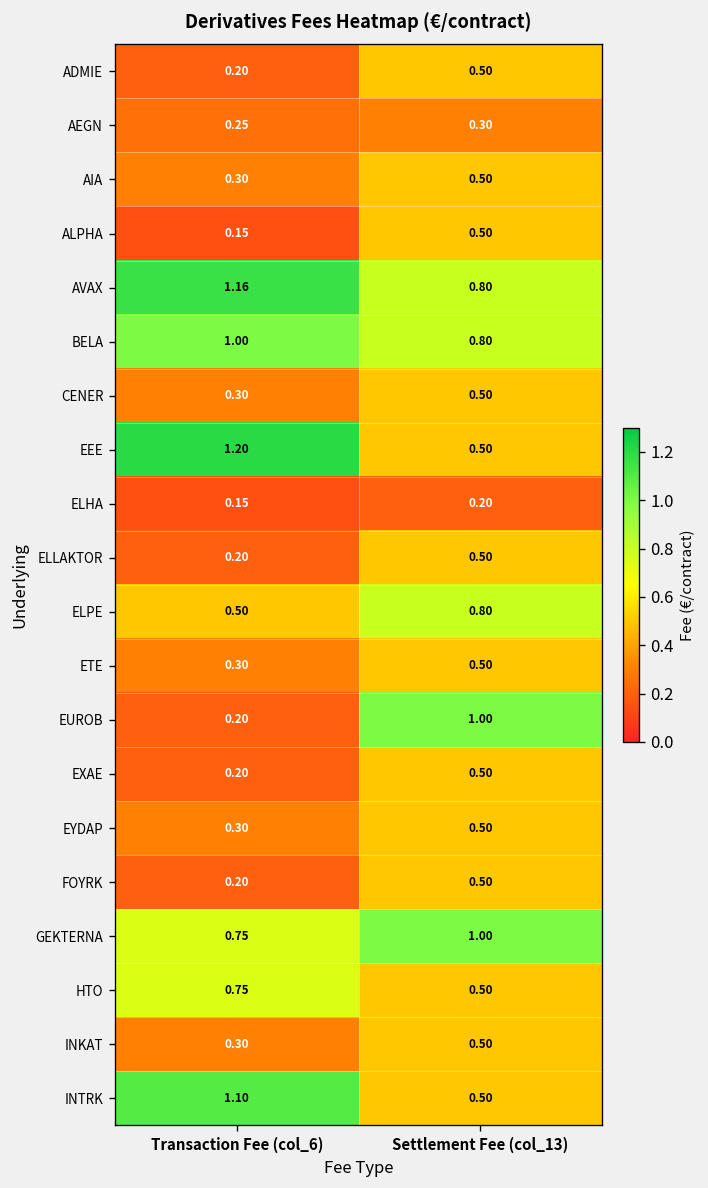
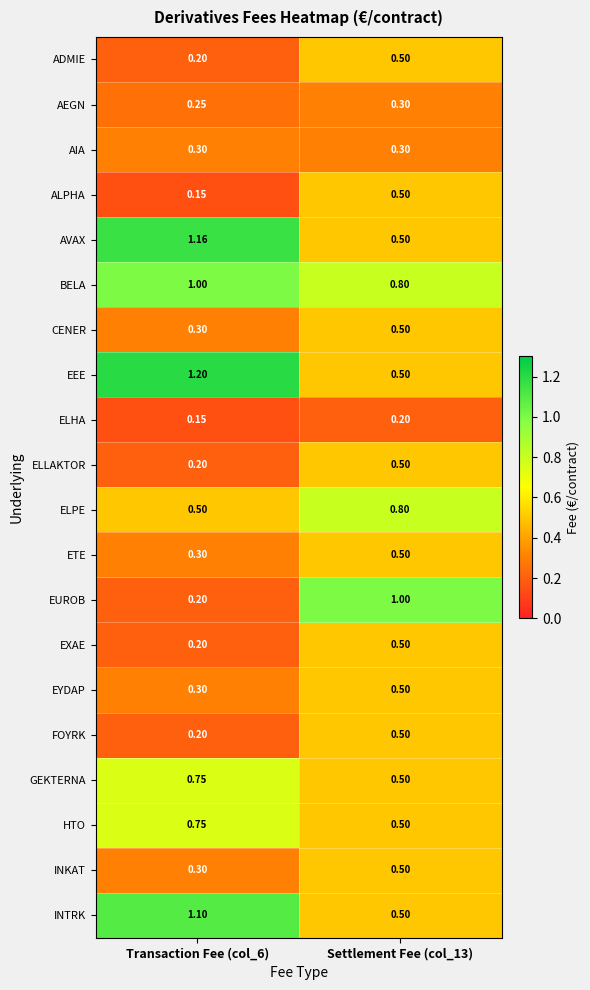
AIA, Settlement Fee (col_13): 0.50 -> 0.30
AVAX, Settlement Fee (col_13): 0.80 -> 0.50
GEKTERNA, Settlement Fee (col_13): 1.00 -> 0.50
